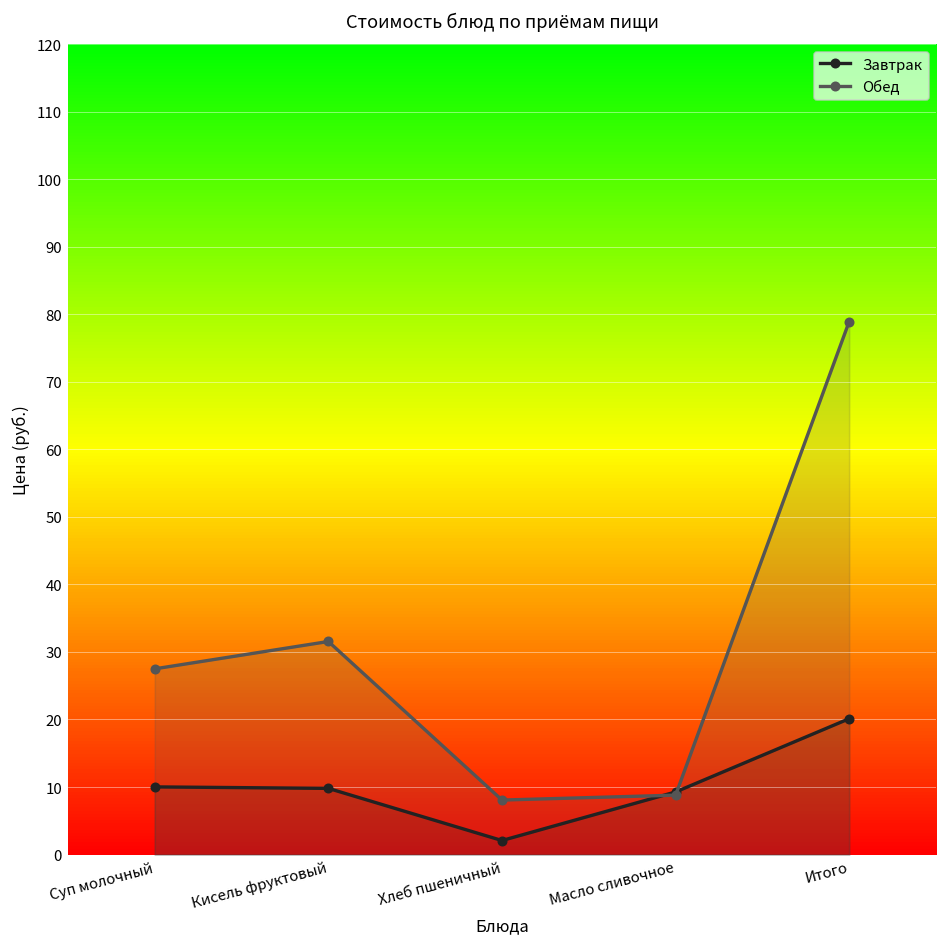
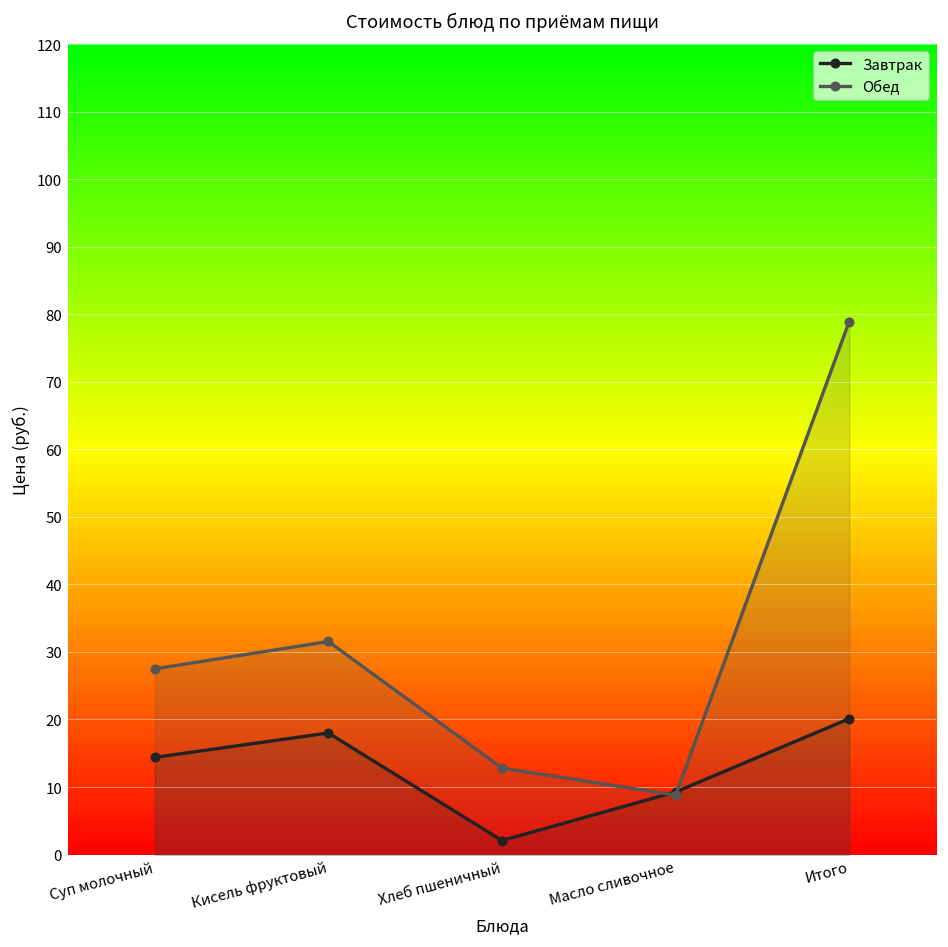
Завтрак, Суп молочный: 10 -> 14
Завтрак, Кисель фруктовый: 10 -> 18
Обед, Хлеб пшеничный: 8 -> 13
